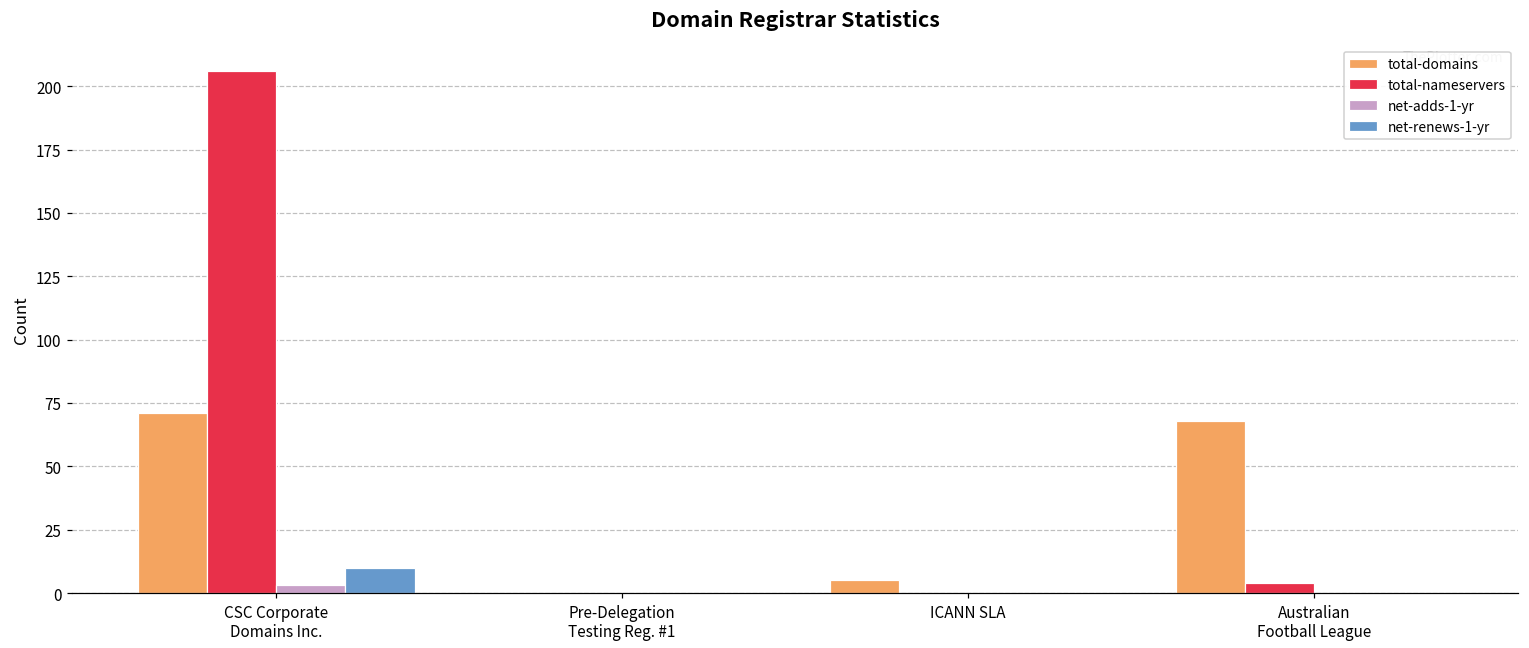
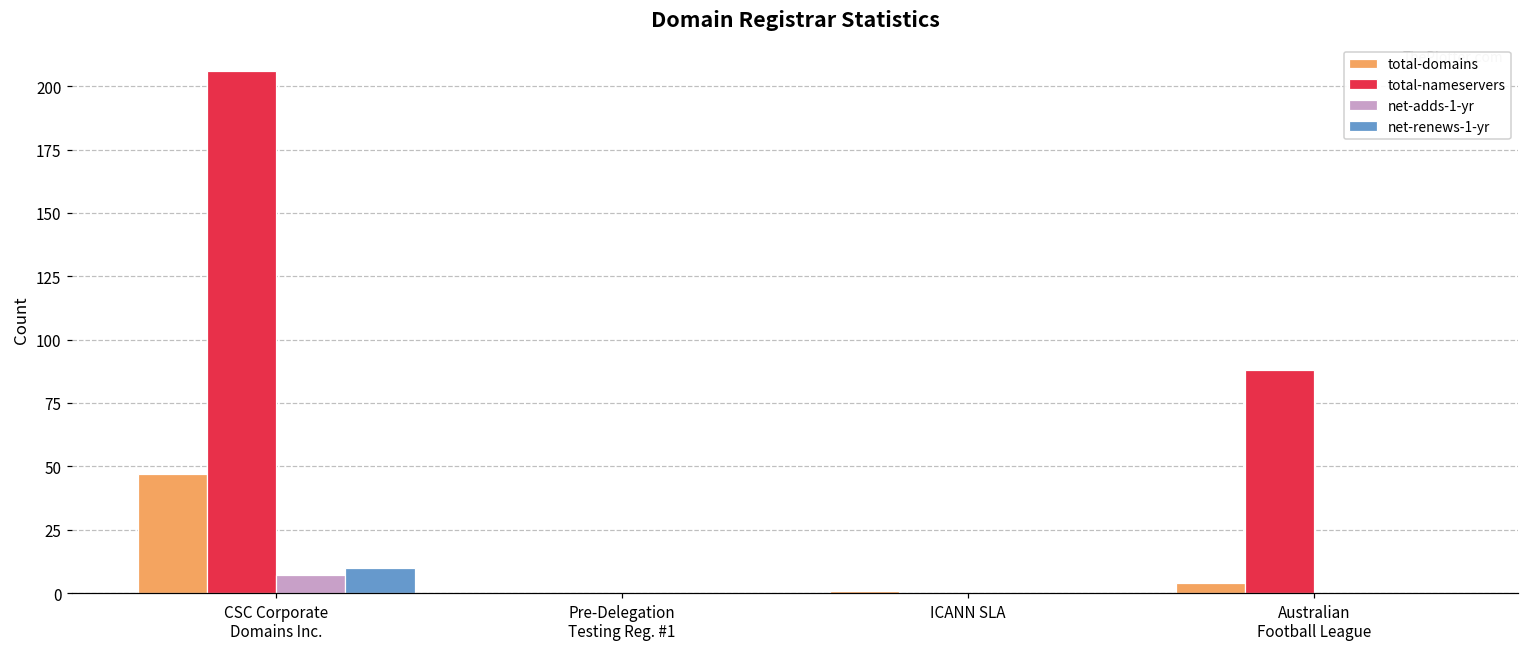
total-domains, CSC Corporate Domains Inc.: 71 -> 47
net-adds-1-yr, CSC Corporate Domains Inc.: 3 -> 7
total-domains, ICANN SLA: 5 -> 1
total-domains, Australian Football League: 68 -> 4
total-nameservers, Australian Football League: 4 -> 88
